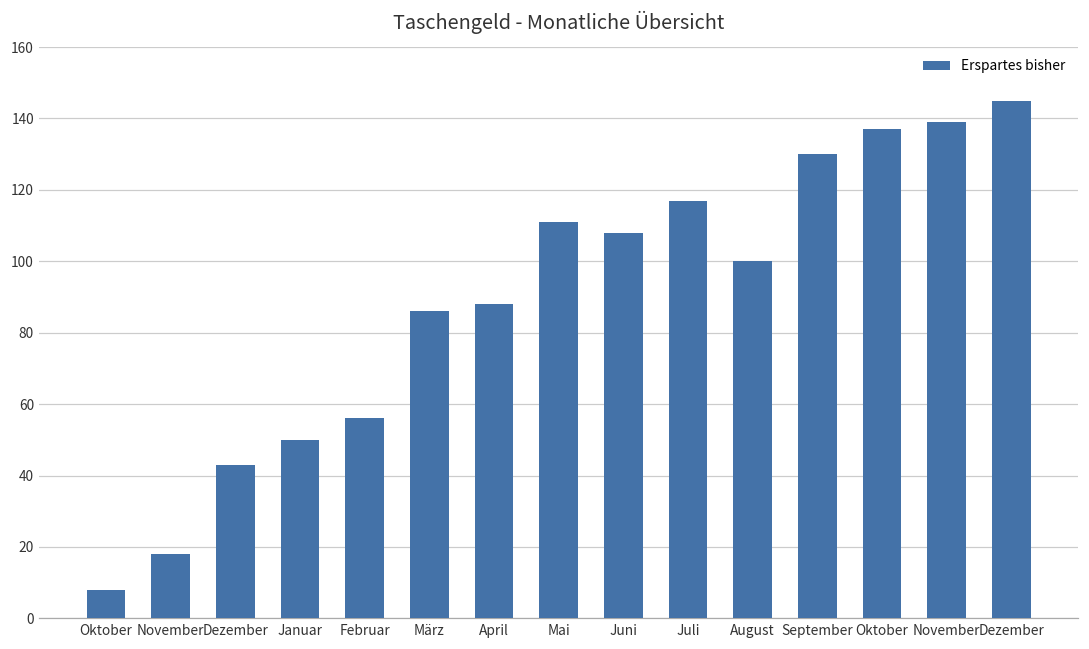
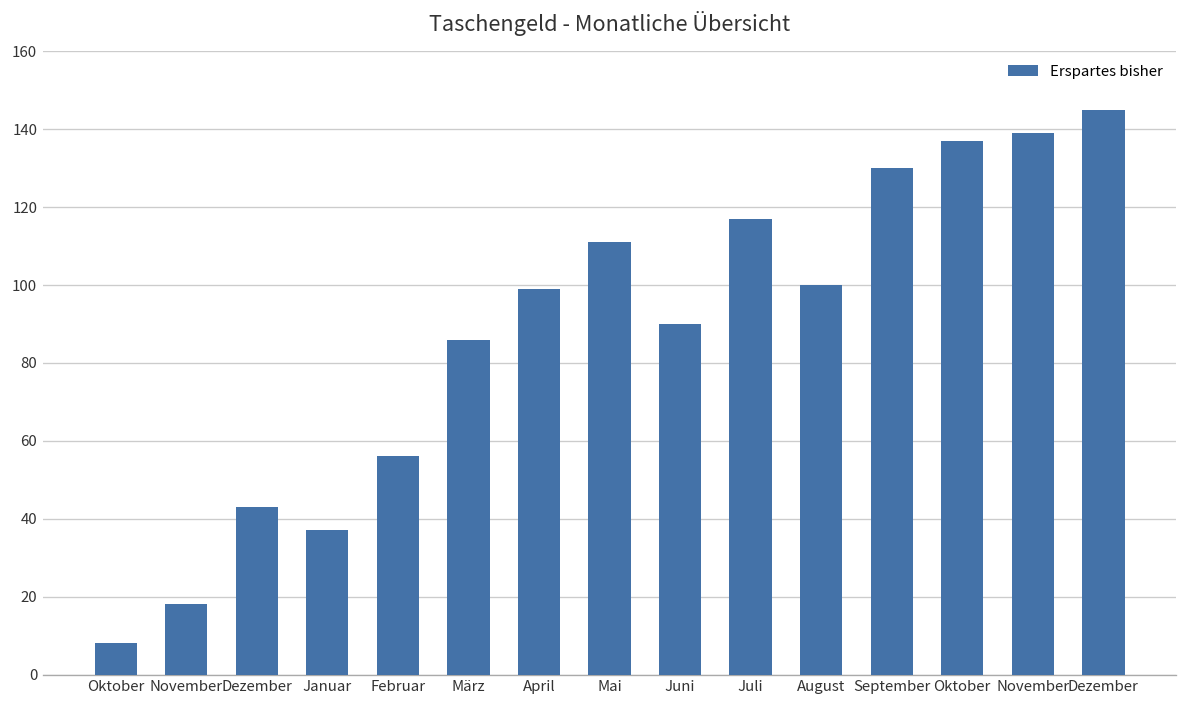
Januar: 50 -> 37
April: 88 -> 99
Juni: 108 -> 90
